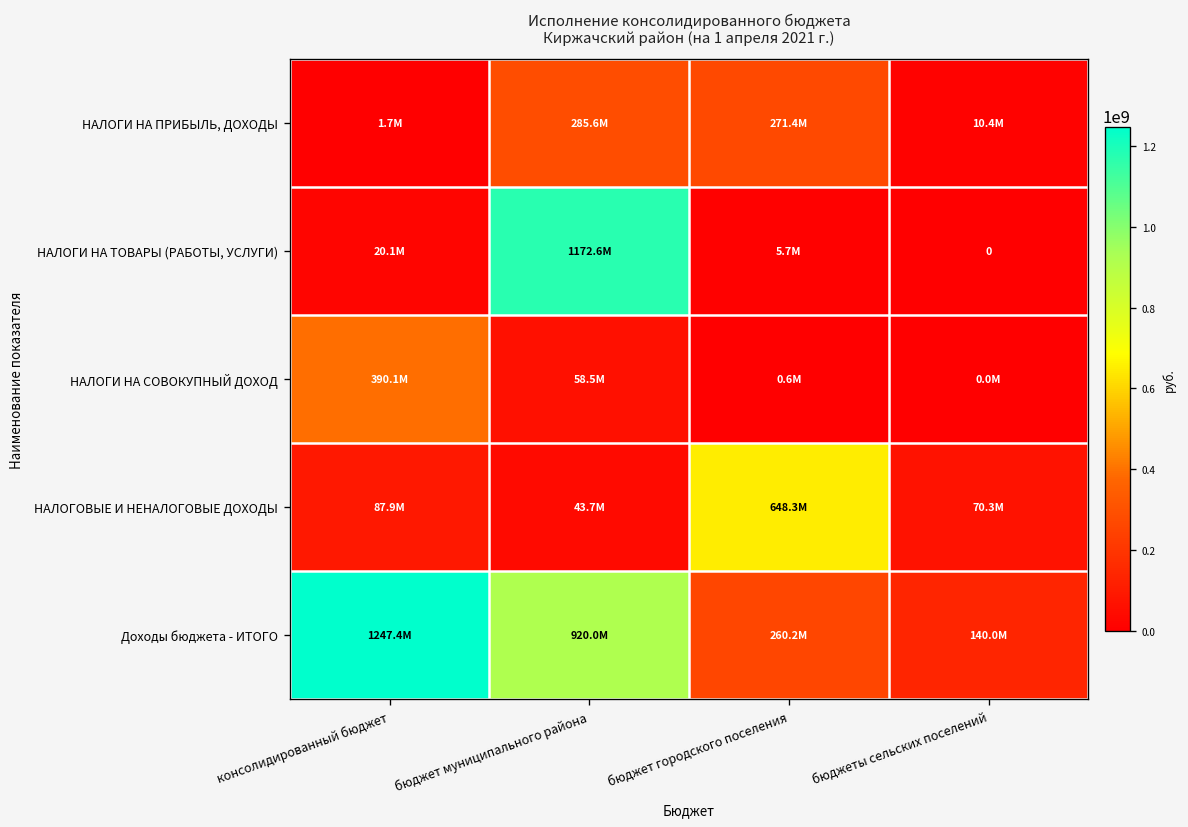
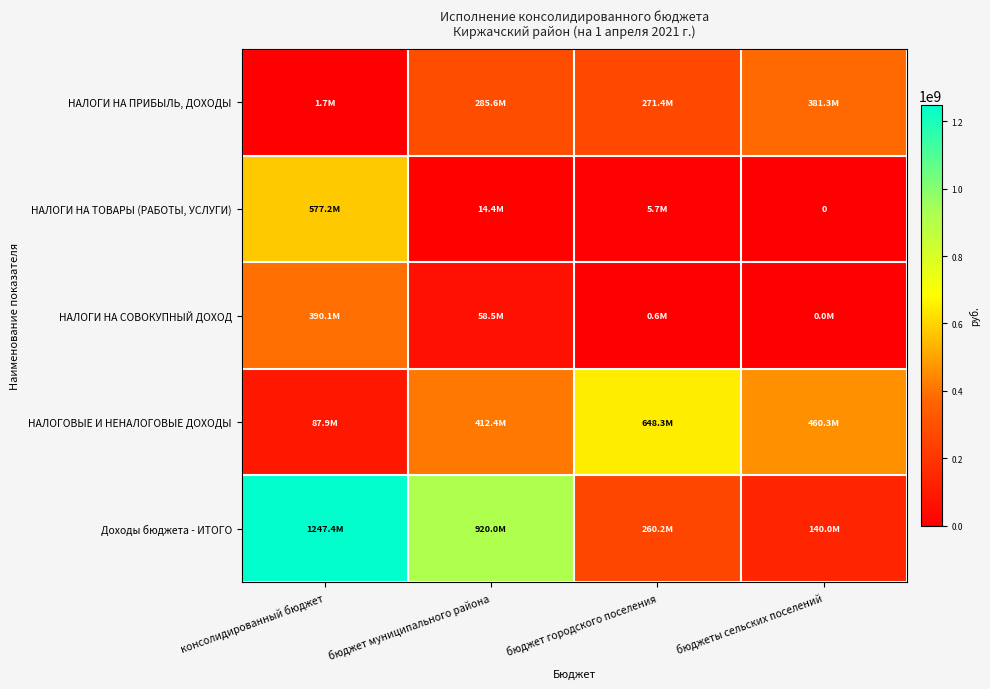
НАЛОГИ НА ПРИБЫЛЬ, ДОХОДЫ, бюджеты сельских поселений: 10.4M -> 381.3M
НАЛОГИ НА ТОВАРЫ (РАБОТЫ, УСЛУГИ), консолидированный бюджет: 20.1M -> 577.2M
НАЛОГИ НА ТОВАРЫ (РАБОТЫ, УСЛУГИ), бюджет муниципального района: 1172.6M -> 14.4M
НАЛОГОВЫЕ И НЕНАЛОГОВЫЕ ДОХОДЫ, бюджет муниципального района: 43.7M -> 412.4M
НАЛОГОВЫЕ И НЕНАЛОГОВЫЕ ДОХОДЫ, бюджеты сельских поселений: 70.3M -> 460.3M
